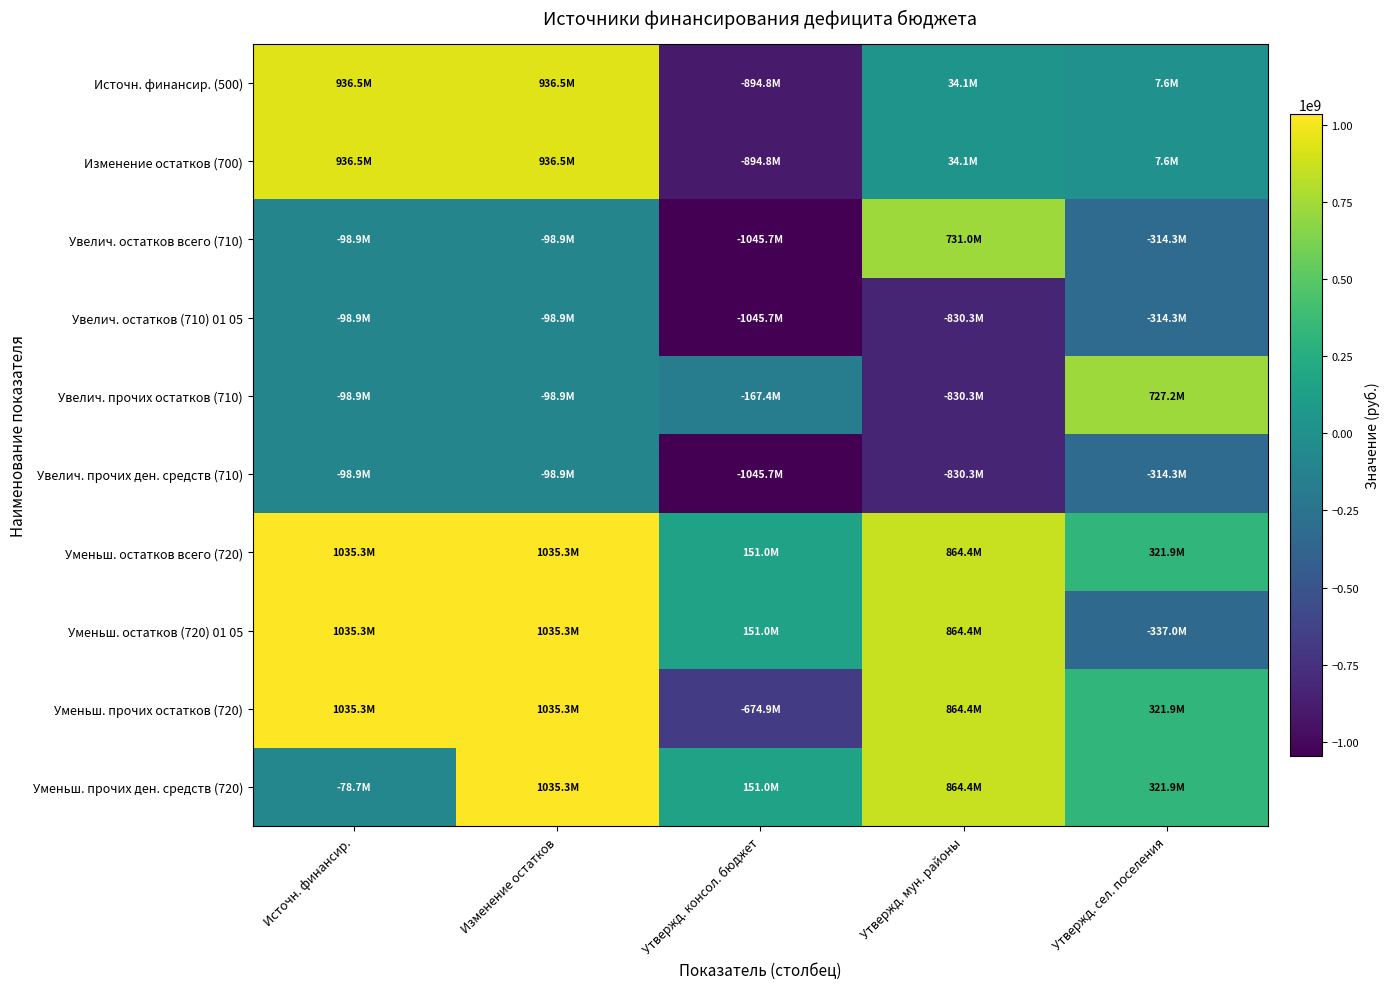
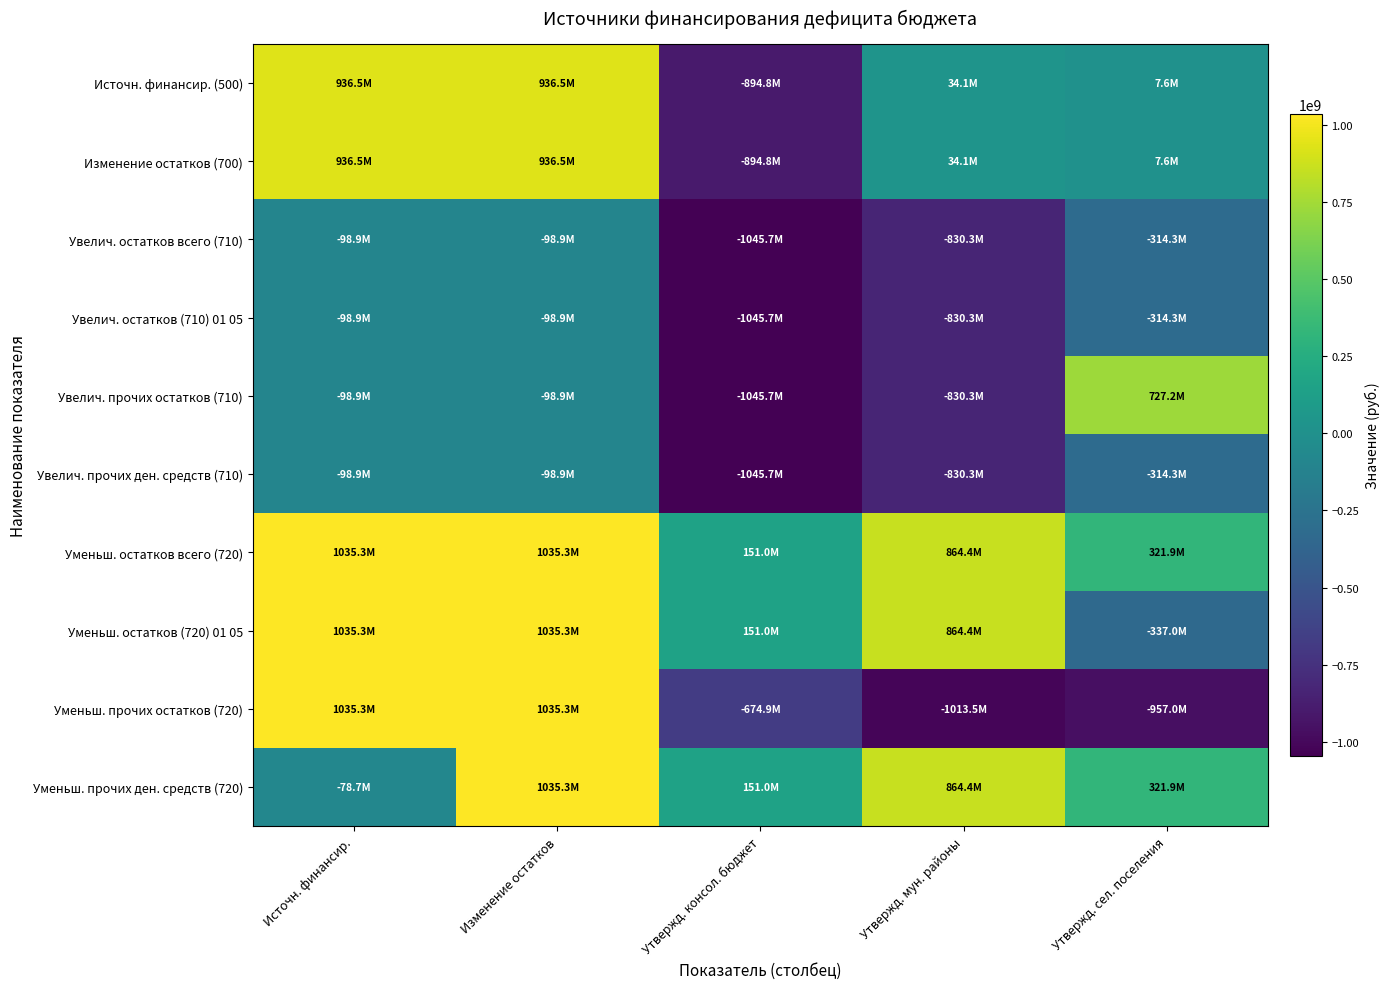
Увелич. остатков всего (710), Утвержд. мун. районы: 731.0M -> -830.3M
Увелич. прочих остатков (710), Утвержд. консол. бюджет: -167.4M -> -1045.7M
Уменьш. прочих остатков (720), Утвержд. мун. районы: 864.4M -> -1013.5M
Уменьш. прочих остатков (720), Утвержд. сел. поселения: 321.9M -> -957.0M
